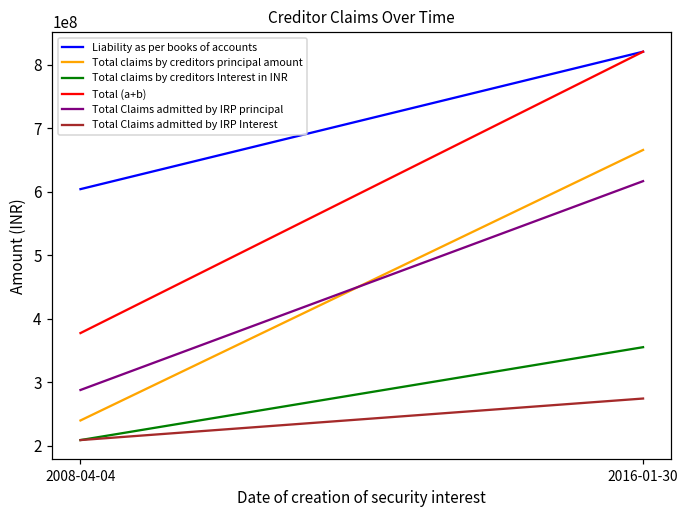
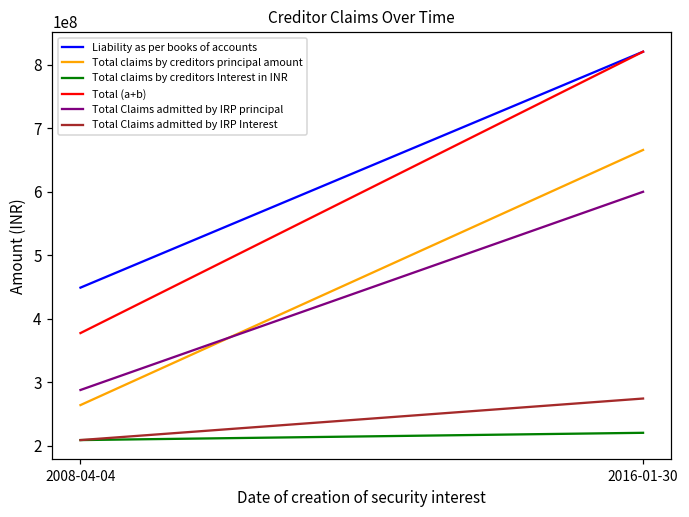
Liability as per books of accounts, 2008-04-04: 600000000 -> 450000000
Total claims by creditors principal amount, 2008-04-04: 240000000 -> 260000000
Total claims by creditors Interest in INR, 2016-01-30: 360000000 -> 220000000
Total Claims admitted by IRP principal, 2016-01-30: 620000000 -> 600000000
